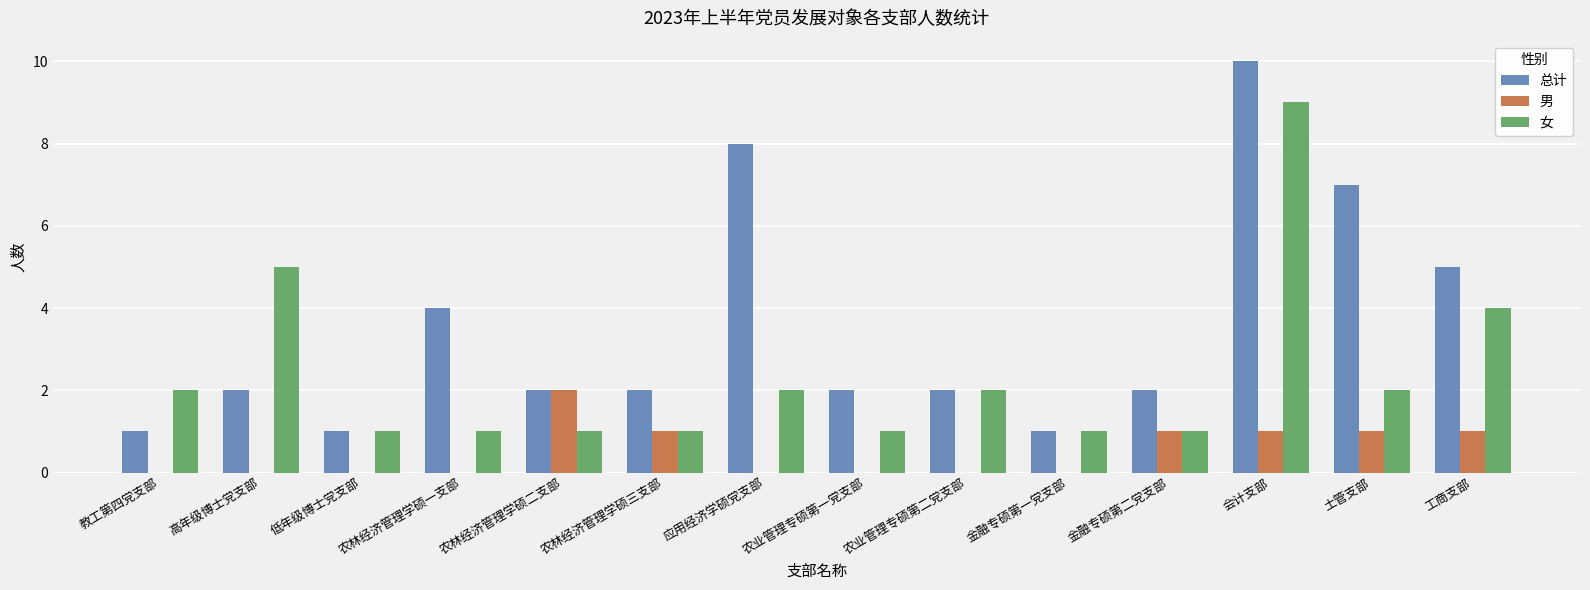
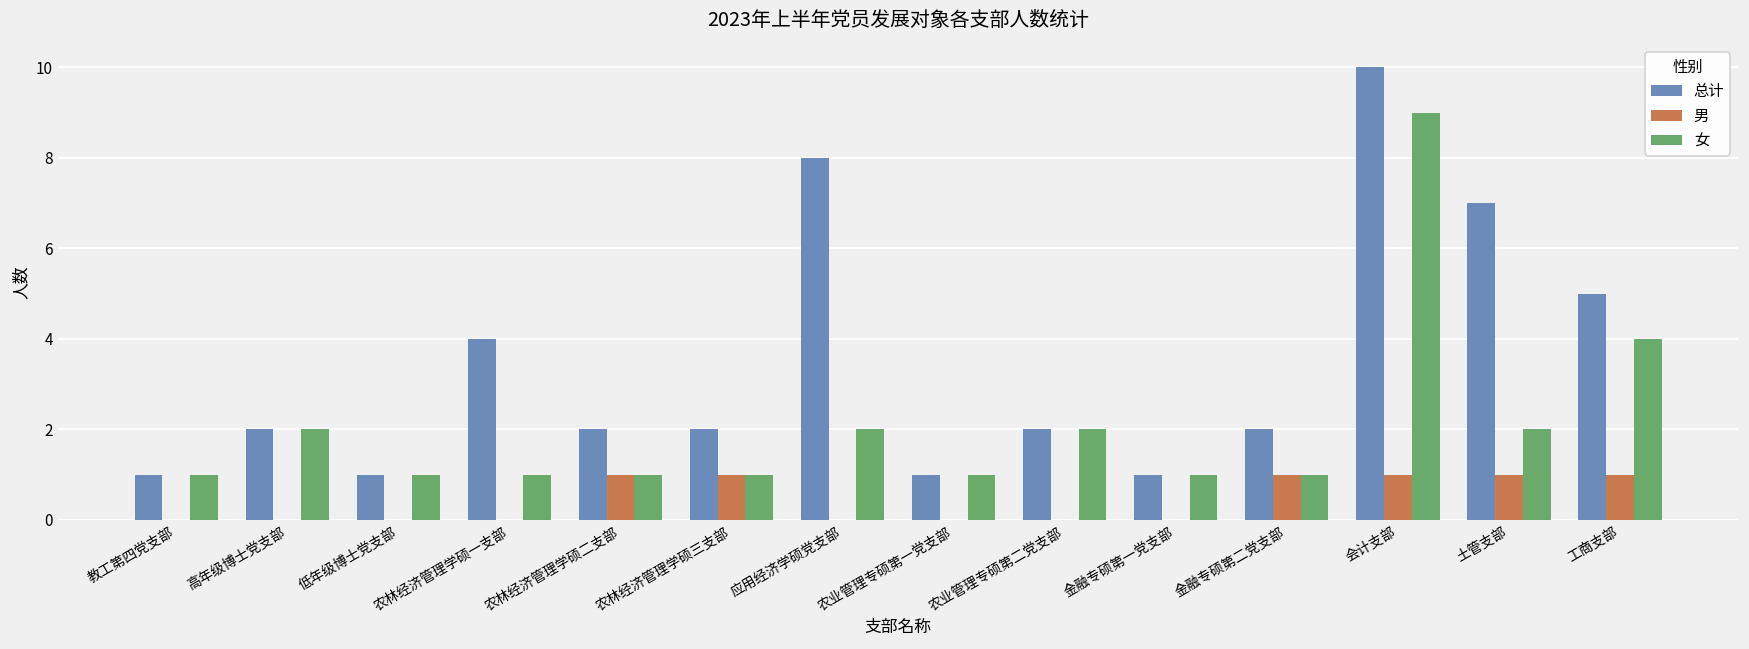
女, 教工第四党支部: 2 -> 1
女, 高年级博士党支部: 5 -> 2
男, 农林经济管理学硕二支部: 2 -> 1
总计, 农业管理专硕第一党支部: 2 -> 1
